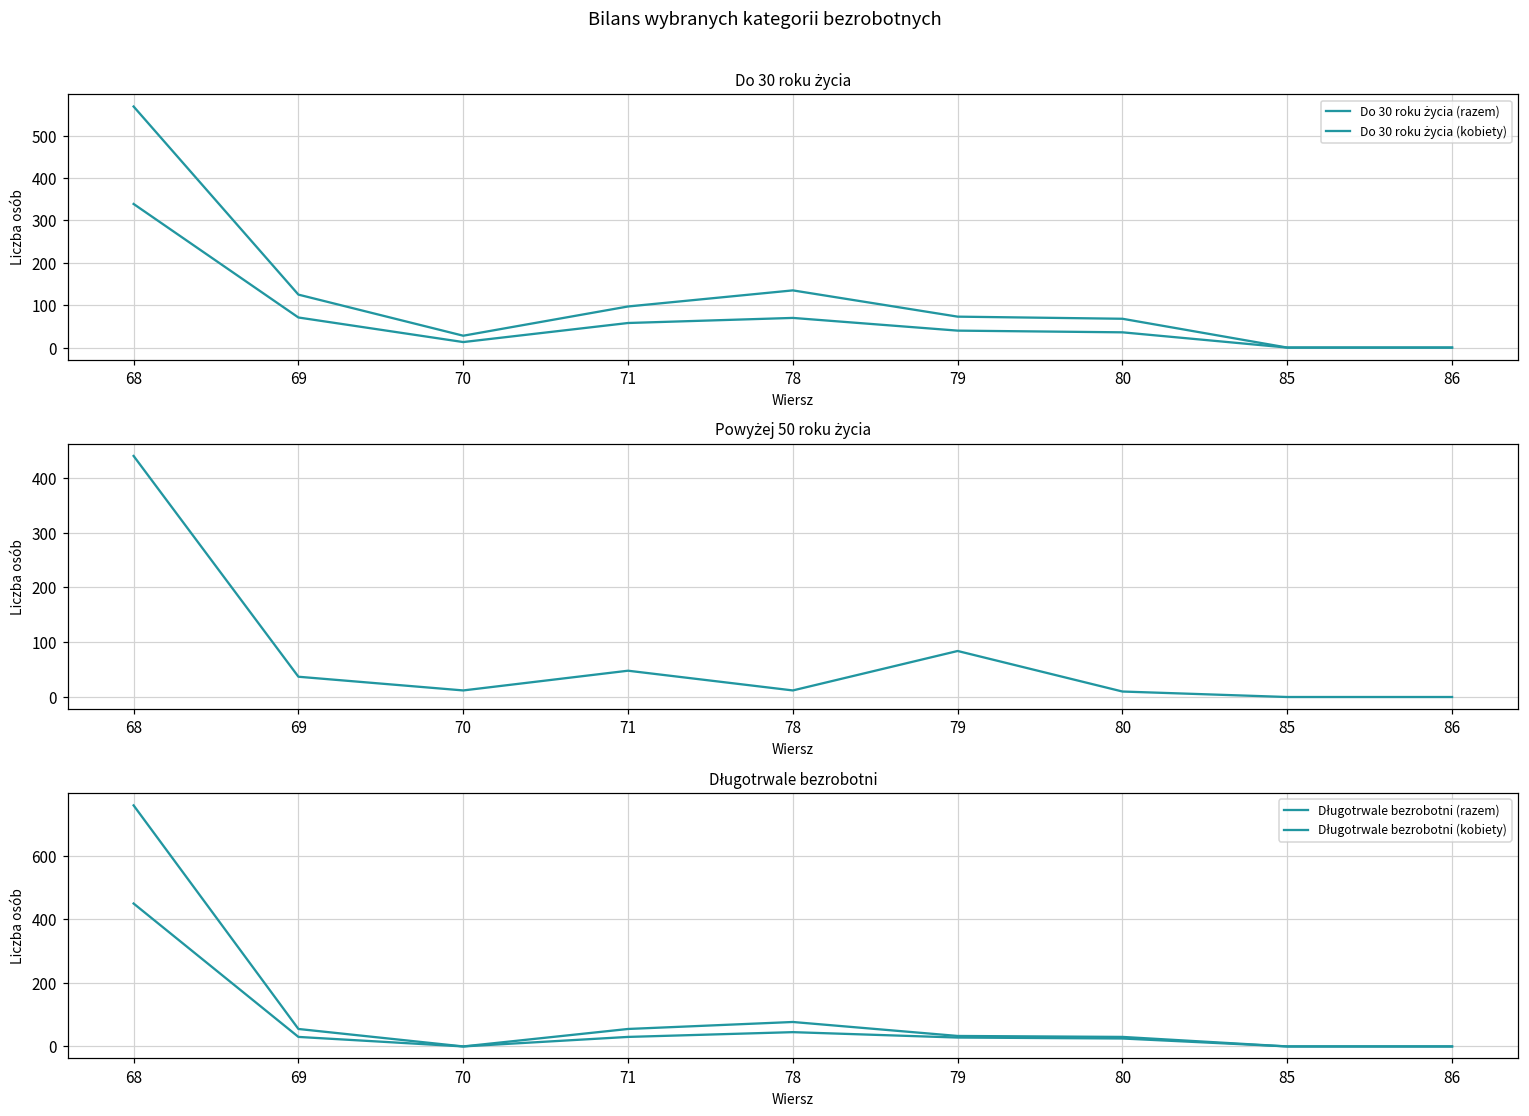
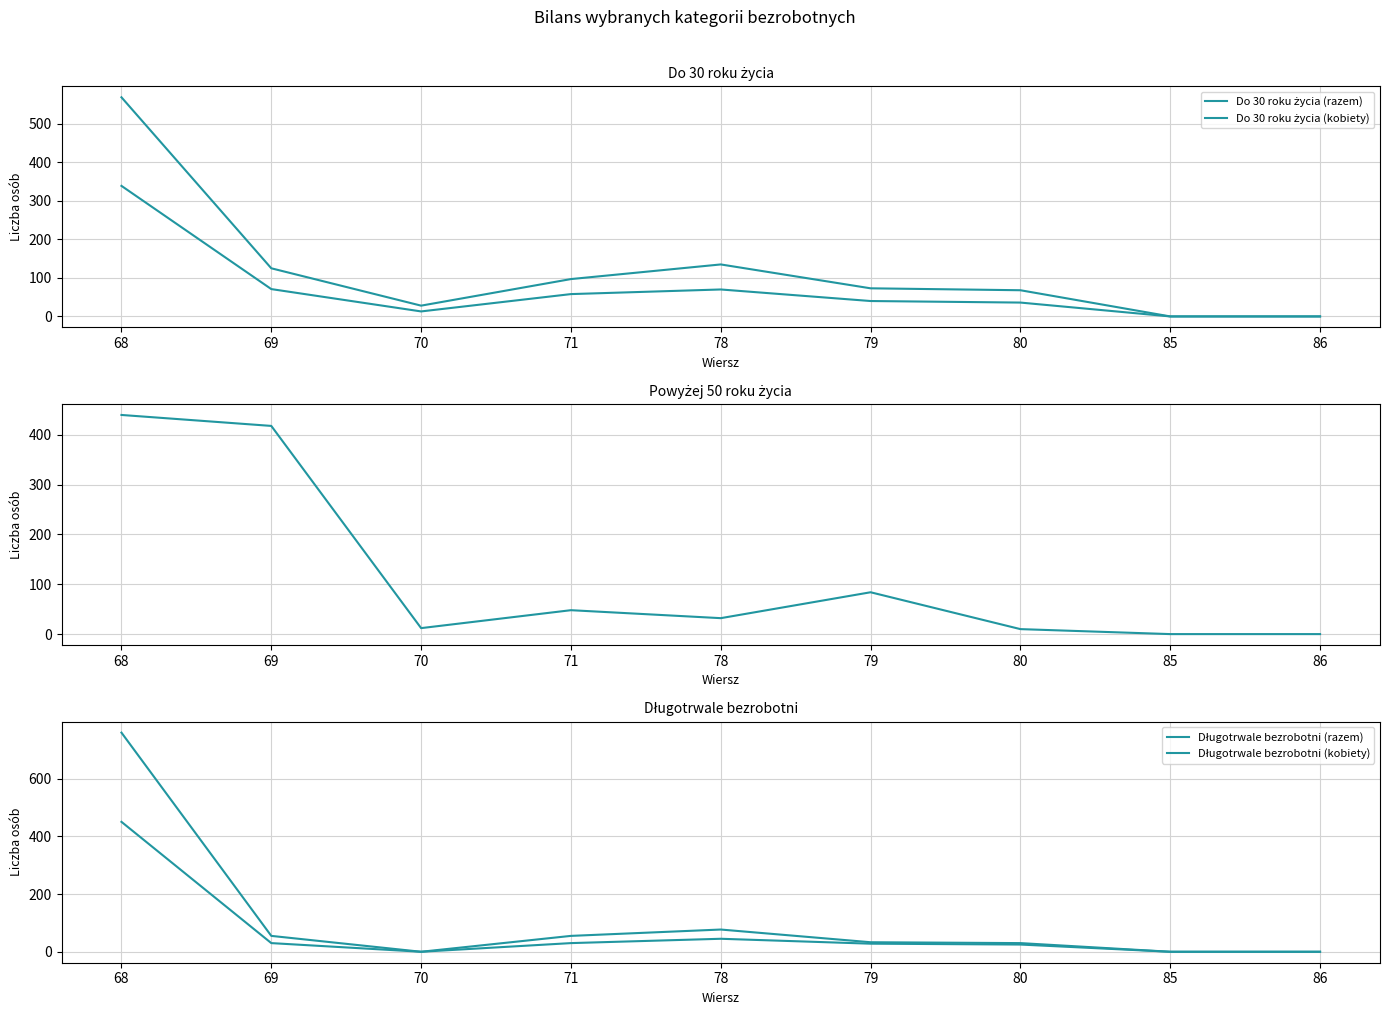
Powyżej 50 roku życia, 69: 40 -> 420
Powyżej 50 roku życia, 78: 10 -> 30
